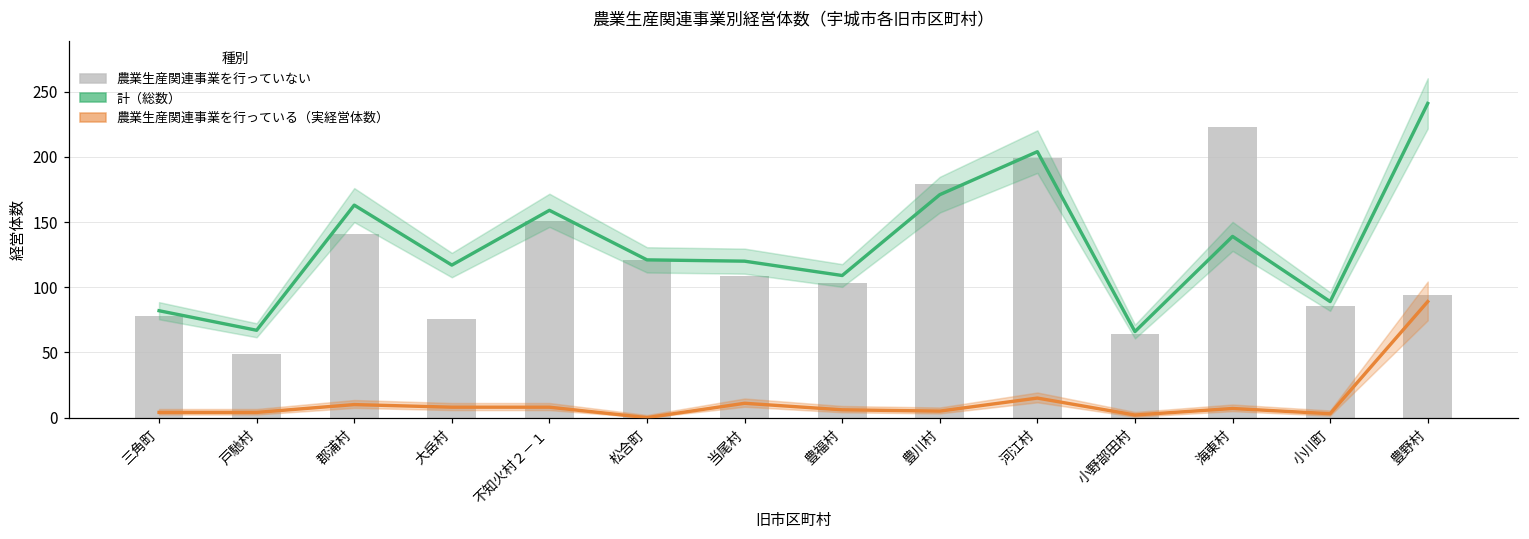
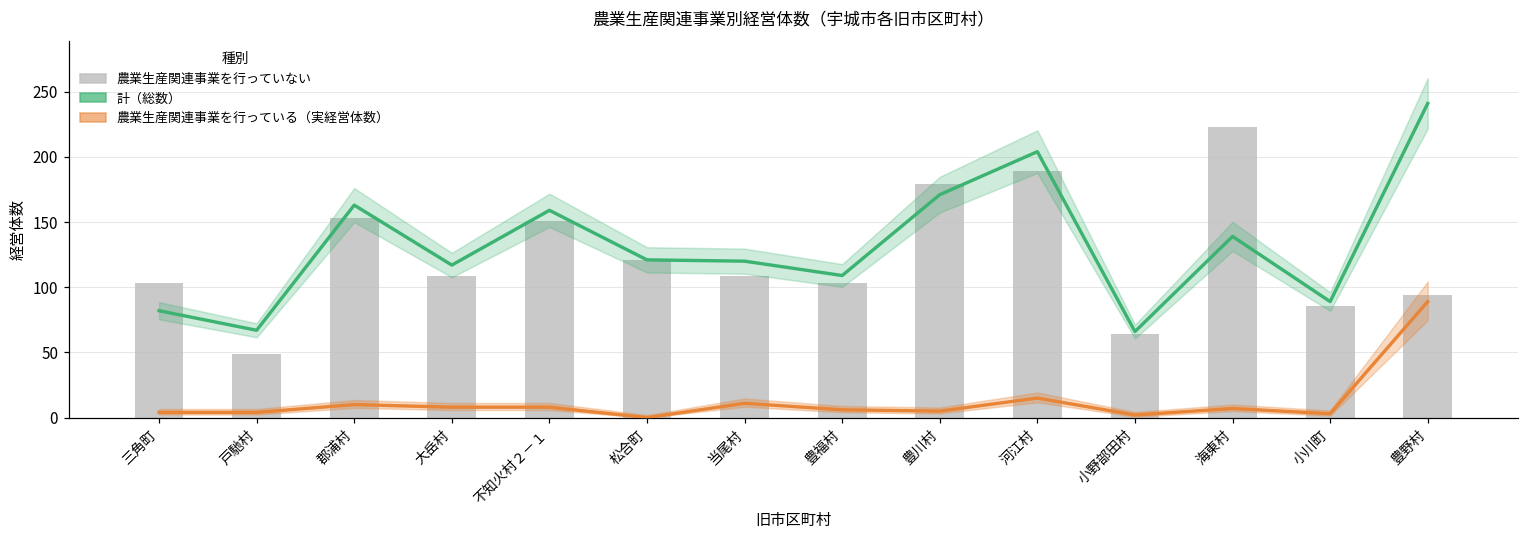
農業生産関連事業を行っていない, 三角町: 78 -> 103
農業生産関連事業を行っていない, 郡浦村: 141 -> 153
農業生産関連事業を行っていない, 大岳村: 76 -> 109
農業生産関連事業を行っていない, 河江村: 199 -> 189
